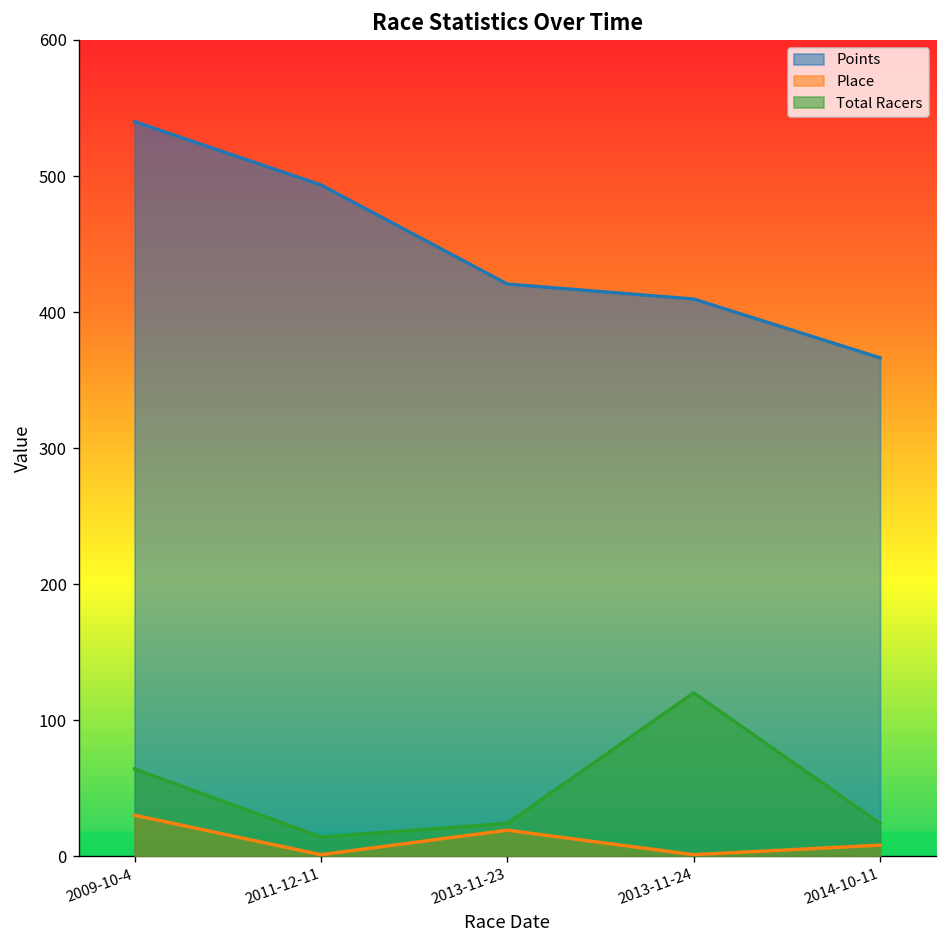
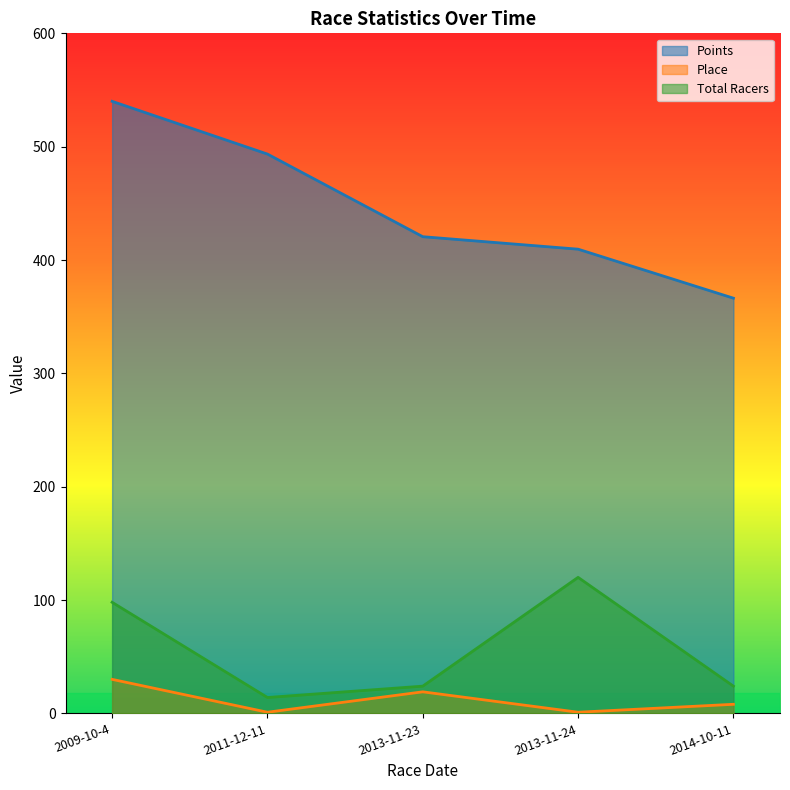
Total Racers, 2009-10-4: 64 -> 98
